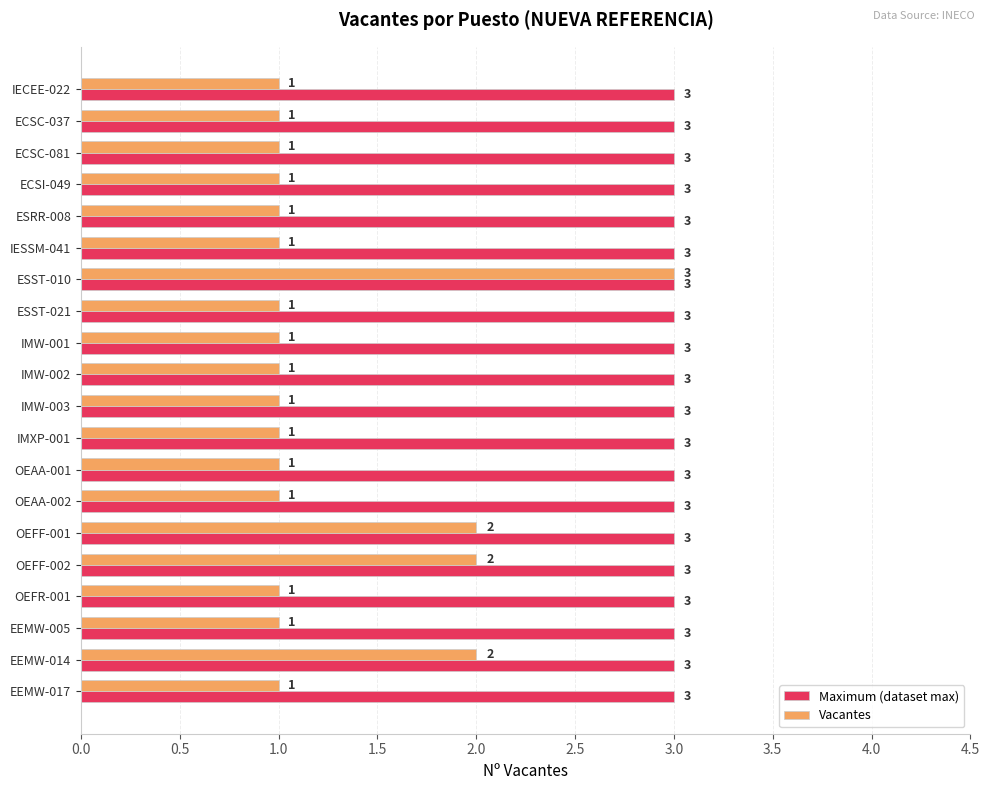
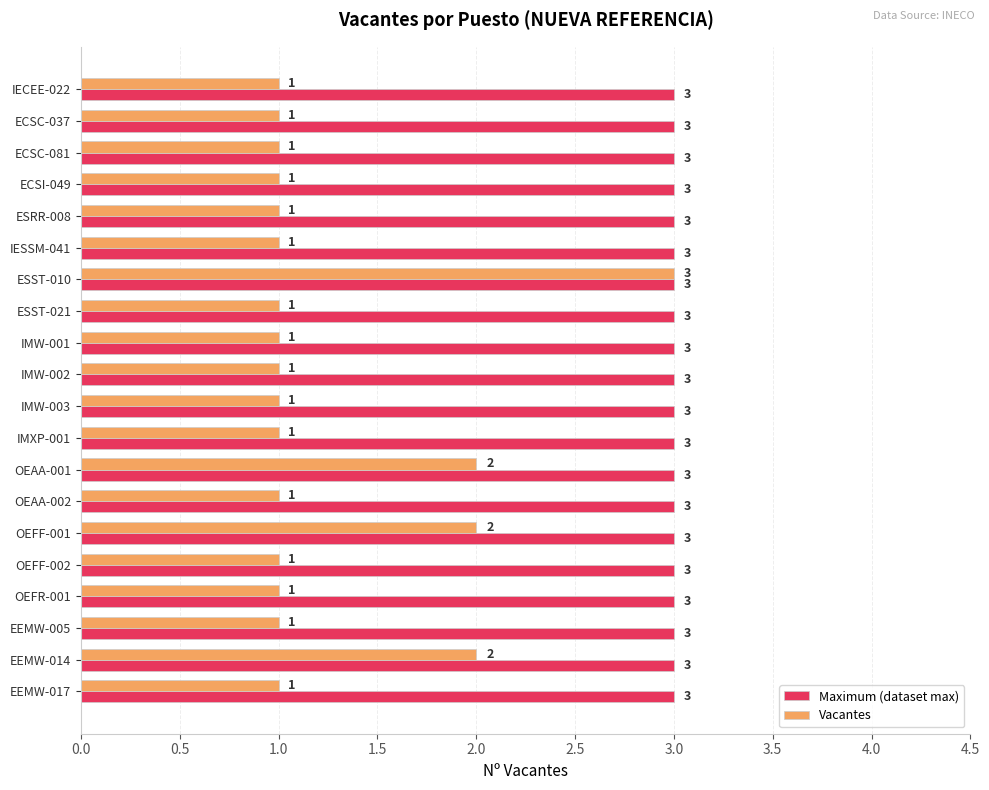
Vacantes, OEAA-001: 1 -> 2
Vacantes, OEFF-002: 2 -> 1
